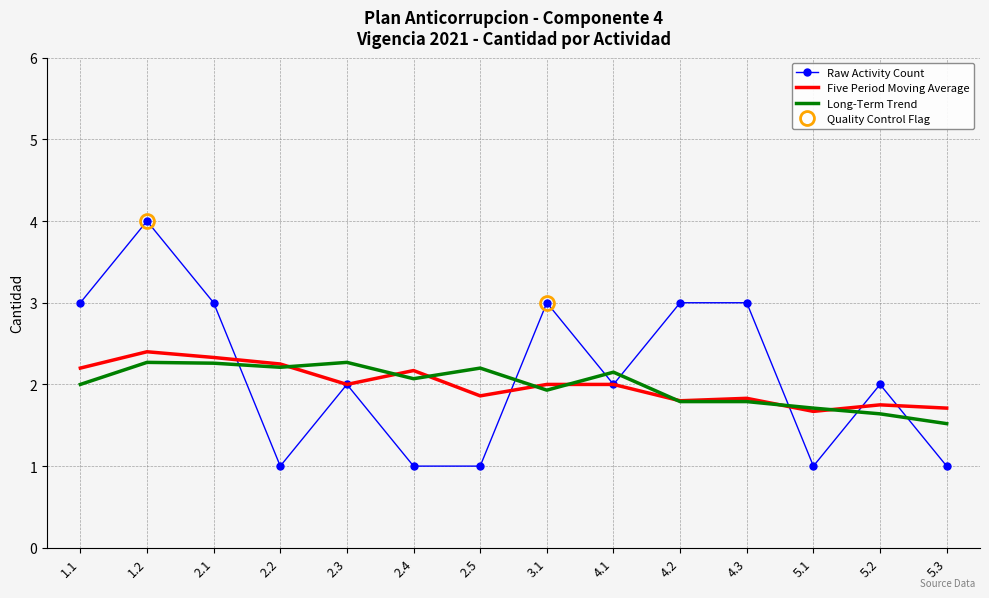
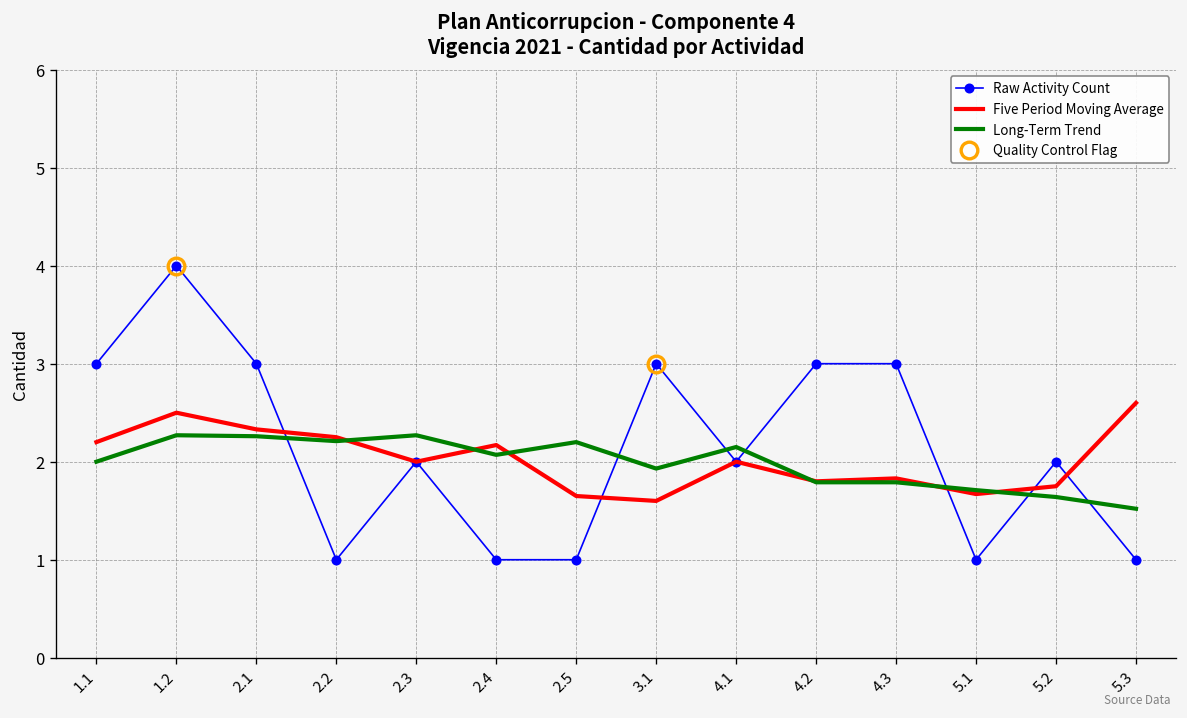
Five Period Moving Average, 1.2: 2.4 -> 2.5
Five Period Moving Average, 2.5: 1.9 -> 1.7
Five Period Moving Average, 3.1: 2.0 -> 1.6
Five Period Moving Average, 5.3: 1.7 -> 2.6
